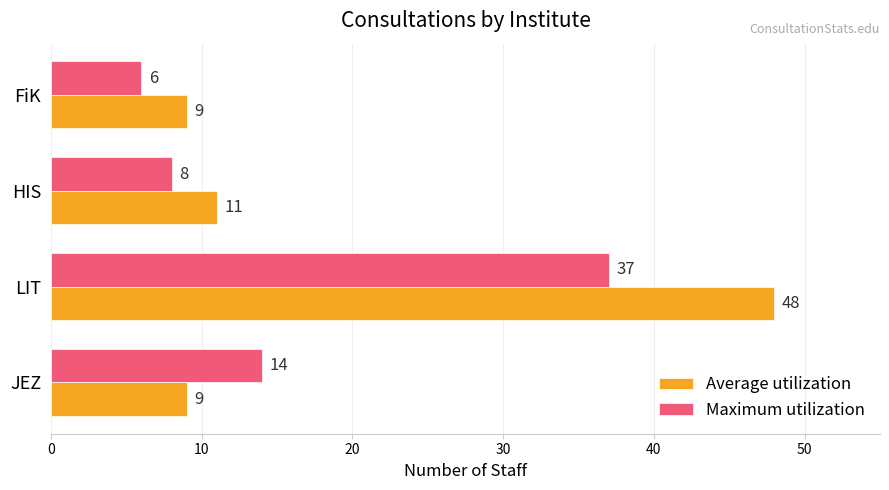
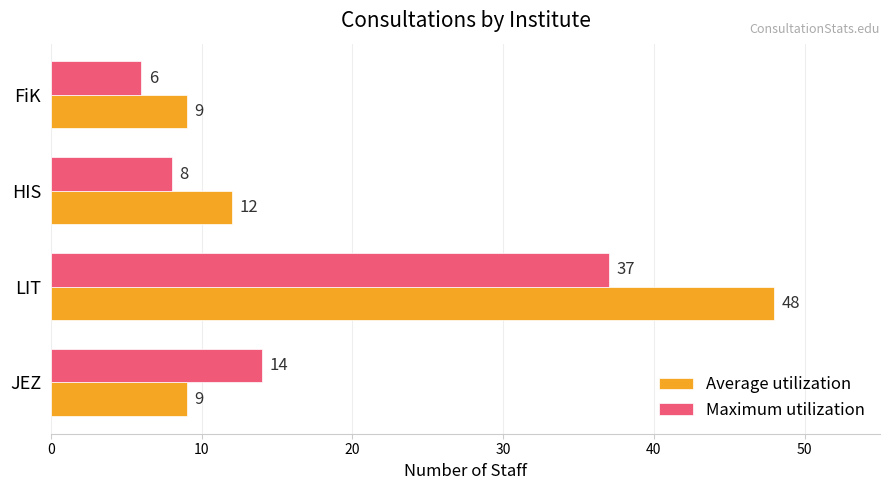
Average utilization, HIS: 11 -> 12
